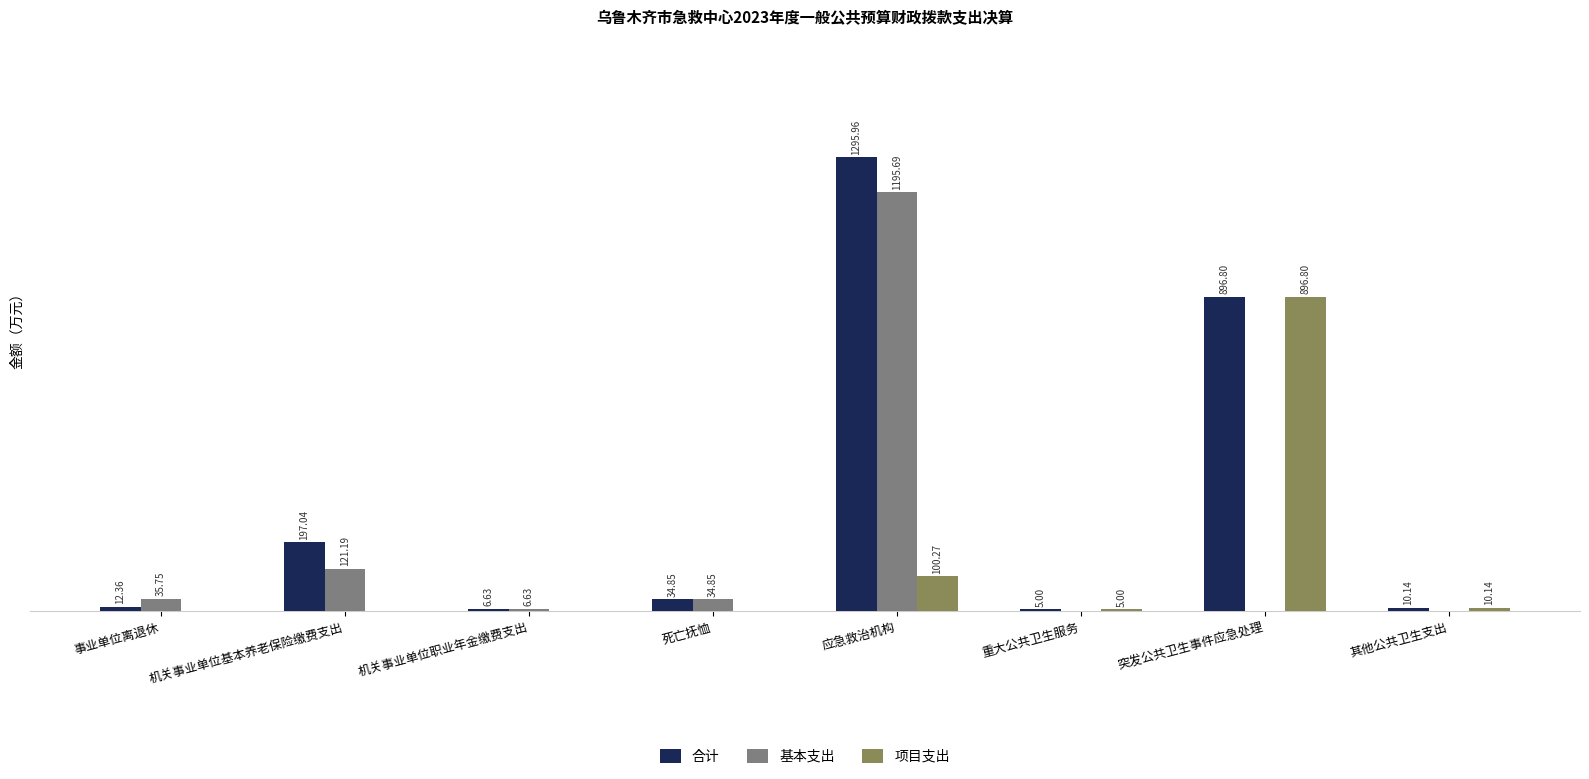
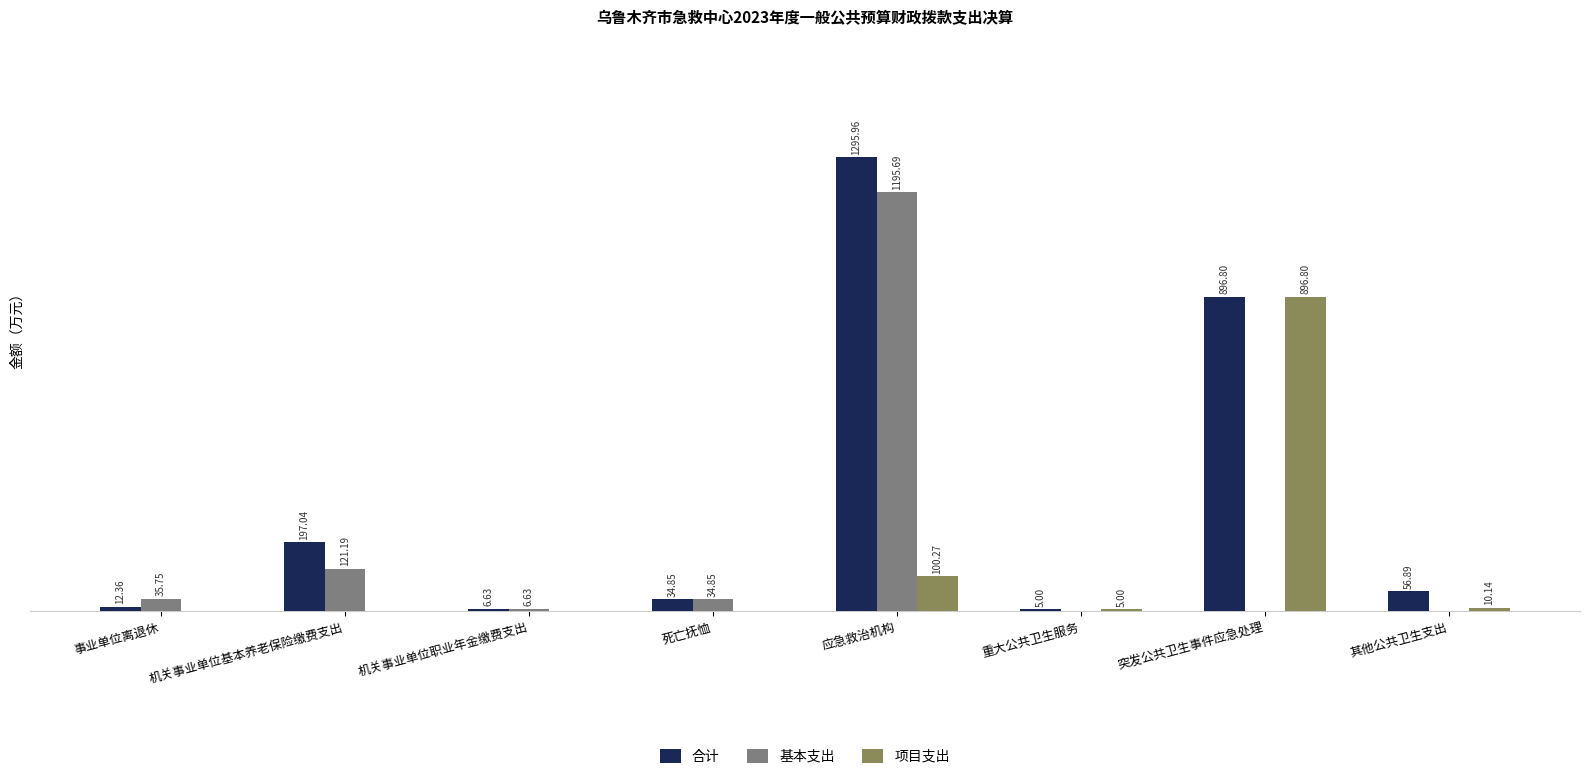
合计, 其他公共卫生支出: 10.14 -> 56.89
